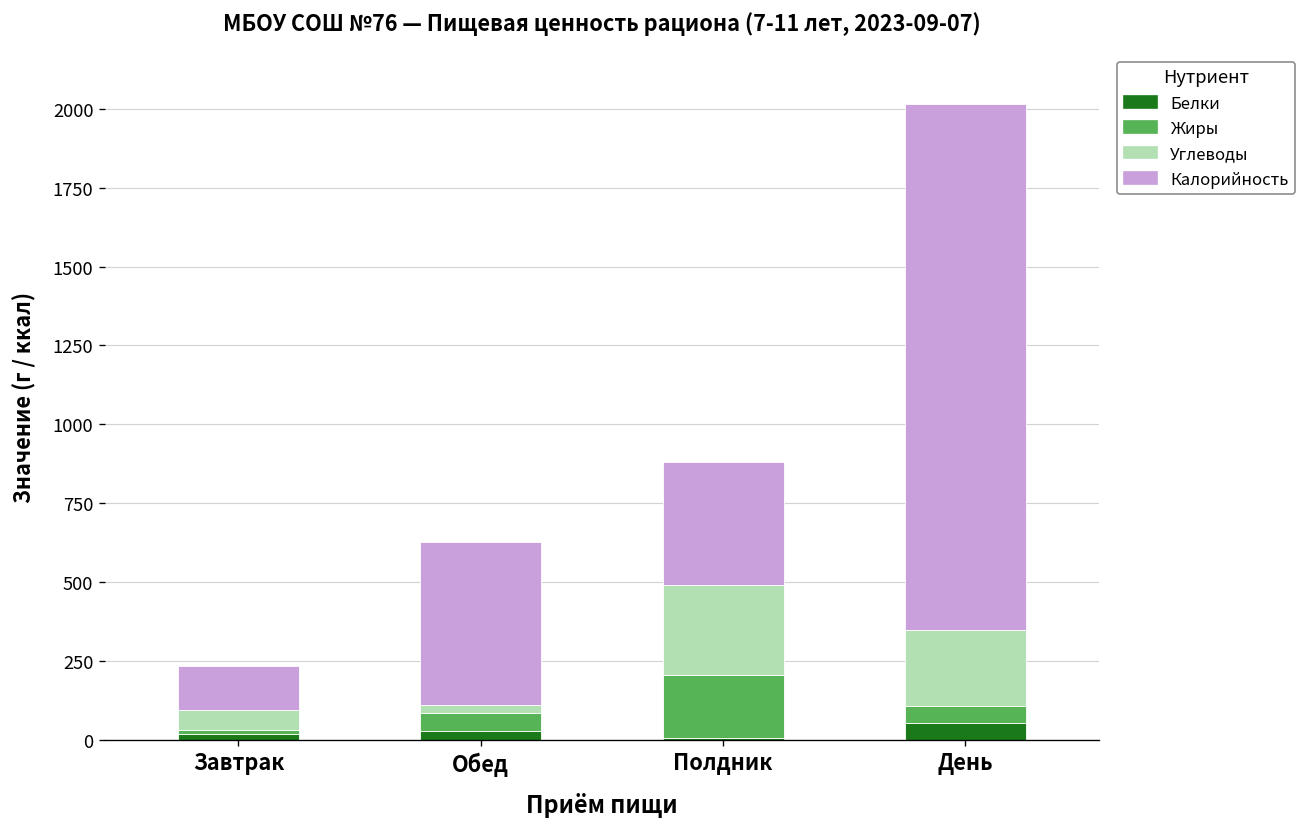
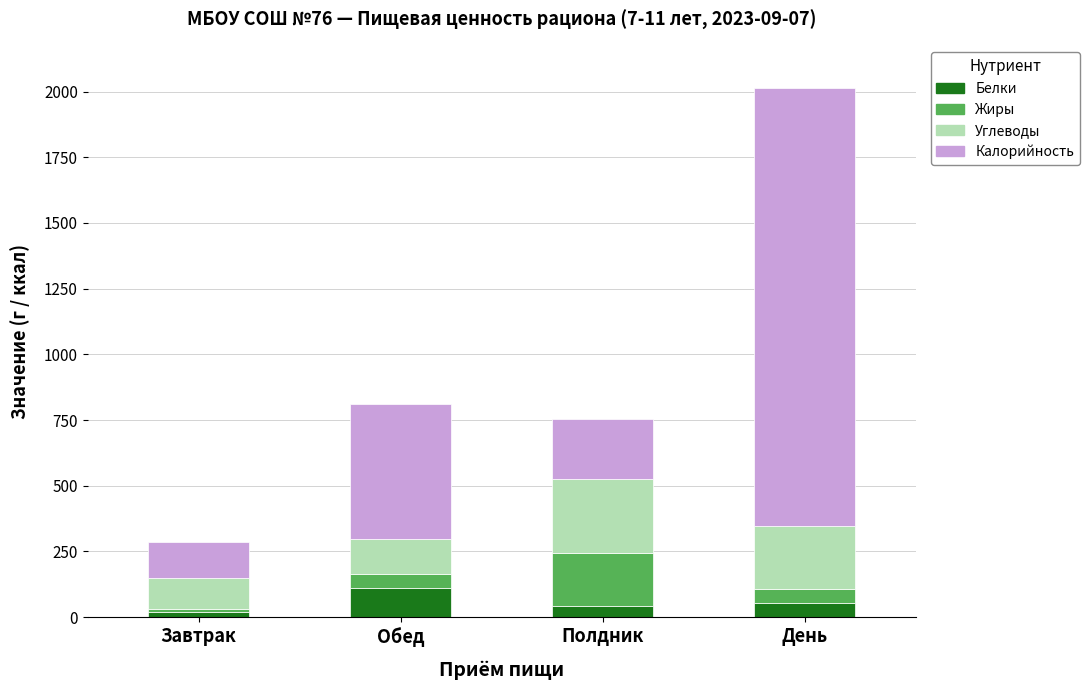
Углеводы, Завтрак: 60 -> 120
Белки, Обед: 30 -> 110
Углеводы, Обед: 30 -> 130
Белки, Полдник: 0 -> 40
Калорийность, Полдник: 390 -> 230
